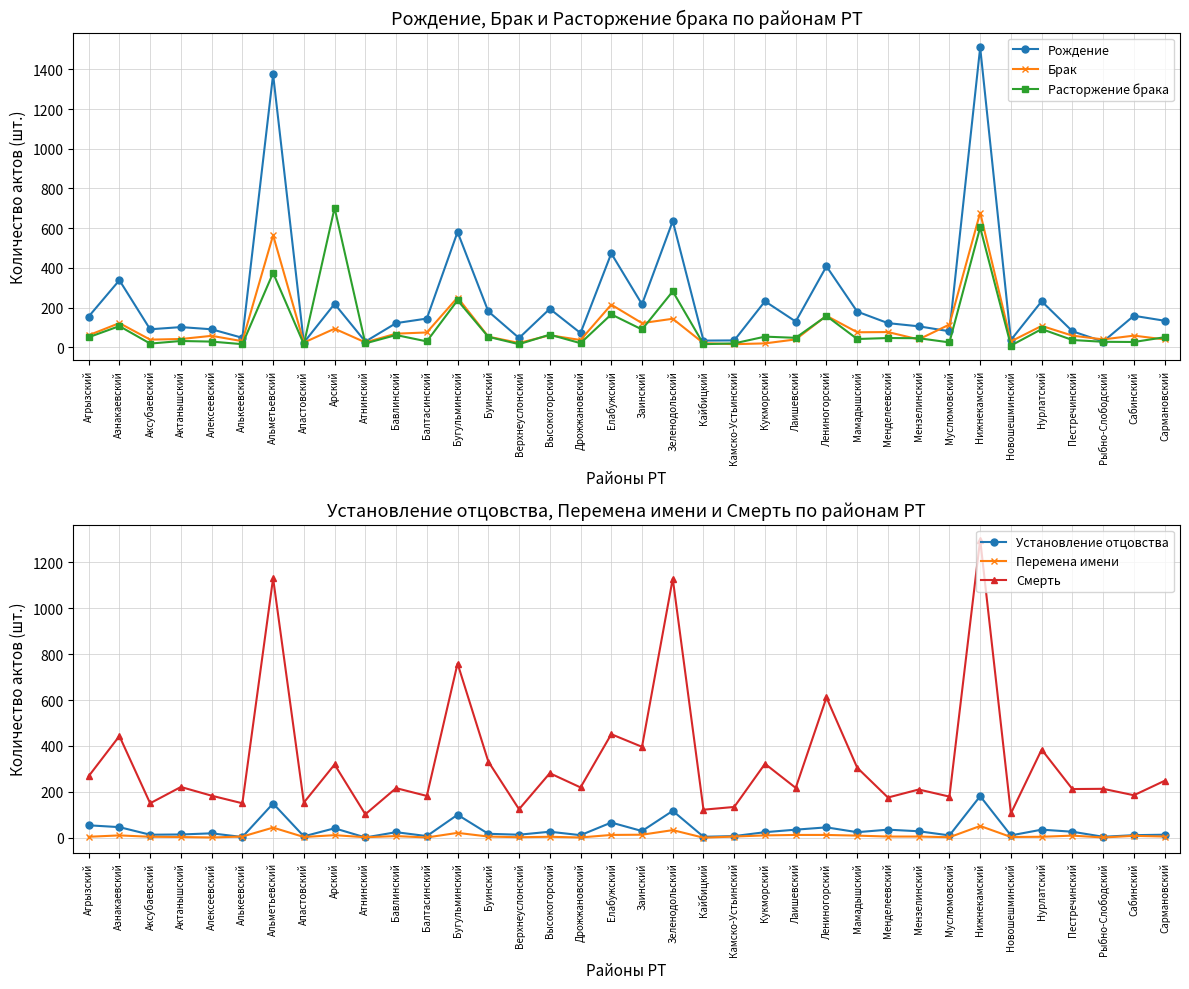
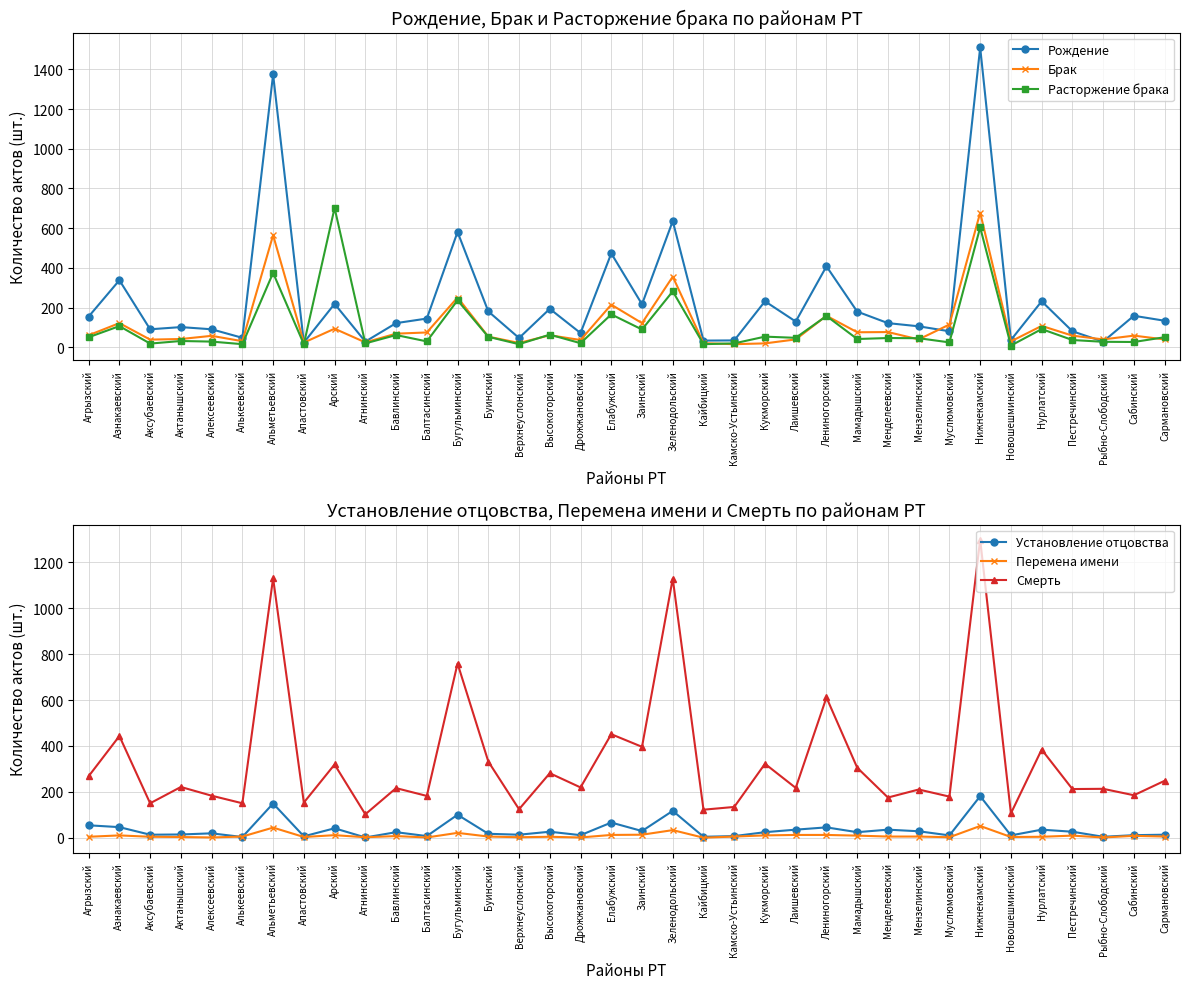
Рождение, Брак и Расторжение брака по районам РТ, Брак, Зеленодольский: 140 -> 360
